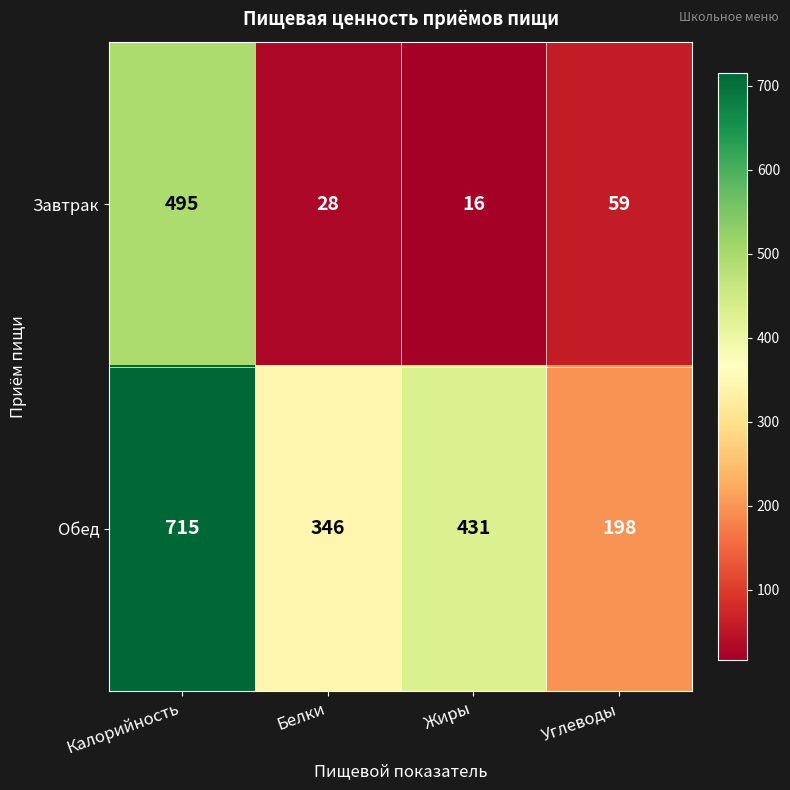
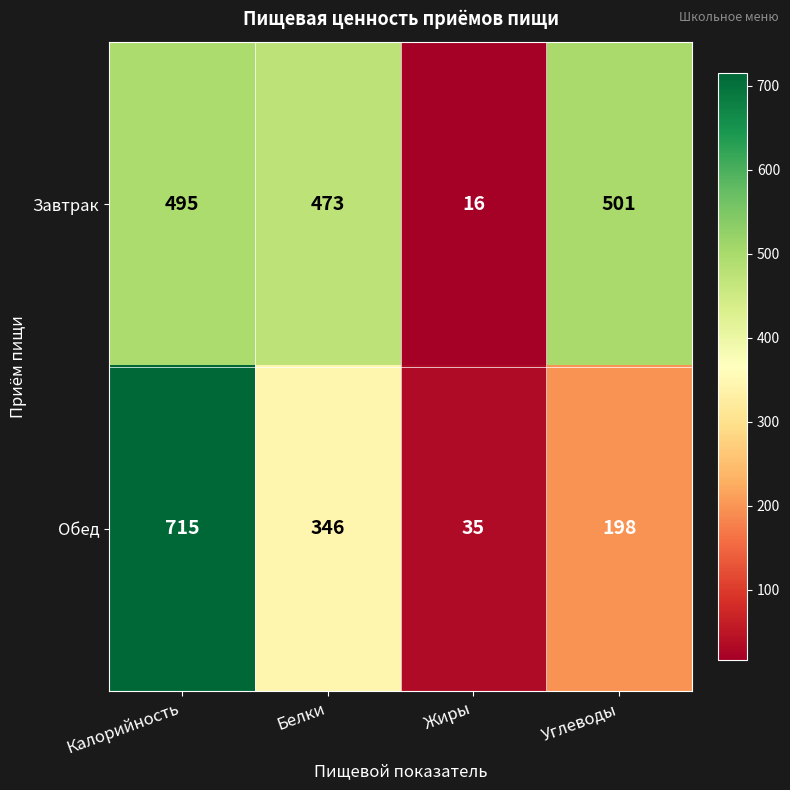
Завтрак, Белки: 28 -> 473
Завтрак, Углеводы: 59 -> 501
Обед, Жиры: 431 -> 35
